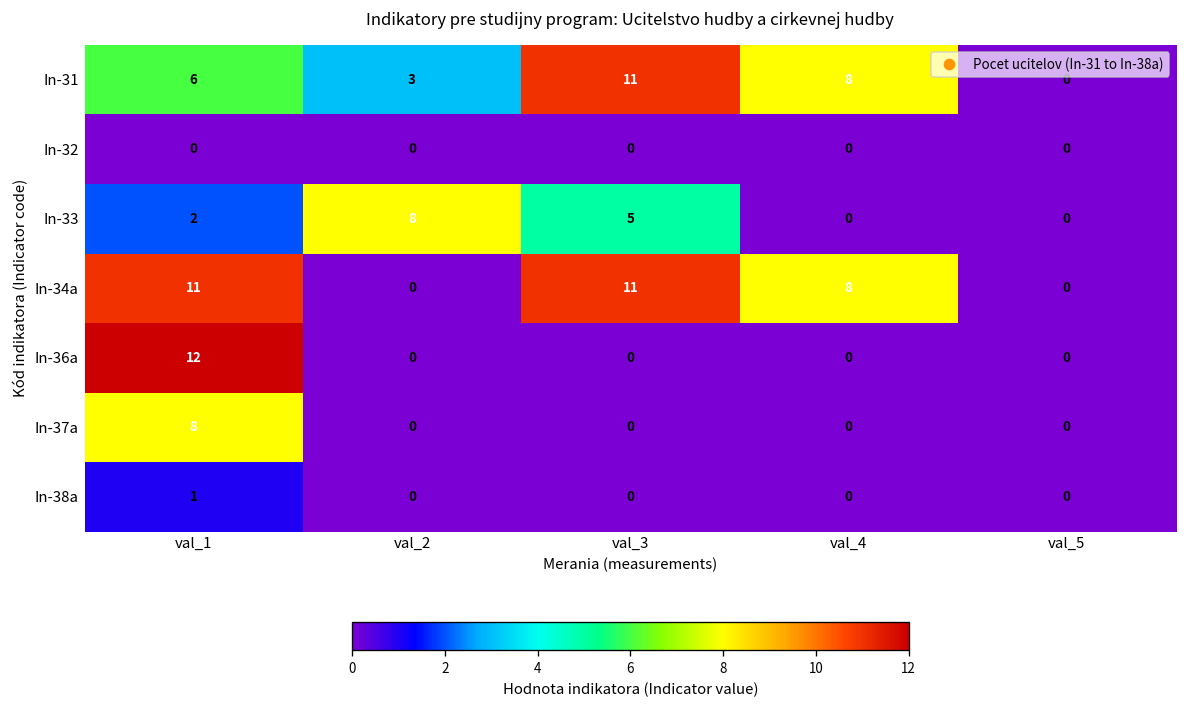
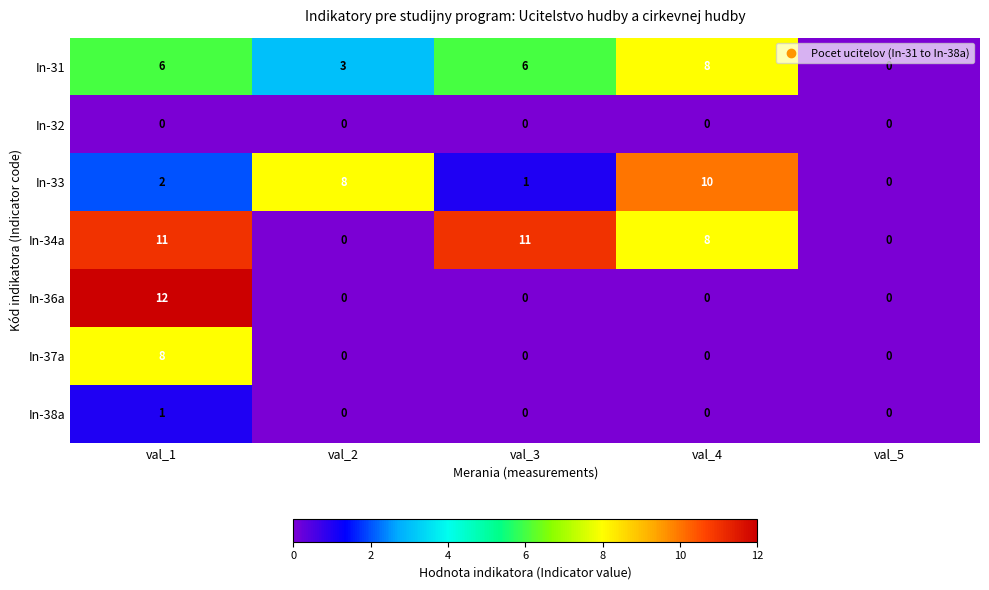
In-31, val_3: 11 -> 6
In-33, val_3: 5 -> 1
In-33, val_4: 0 -> 10
